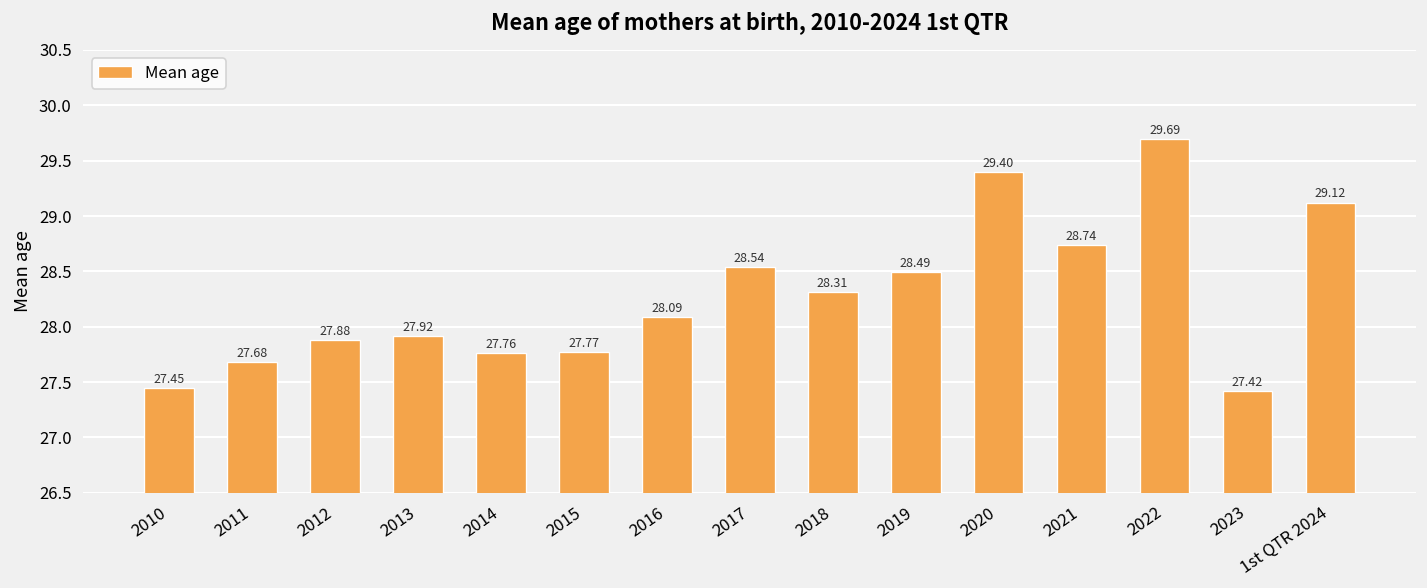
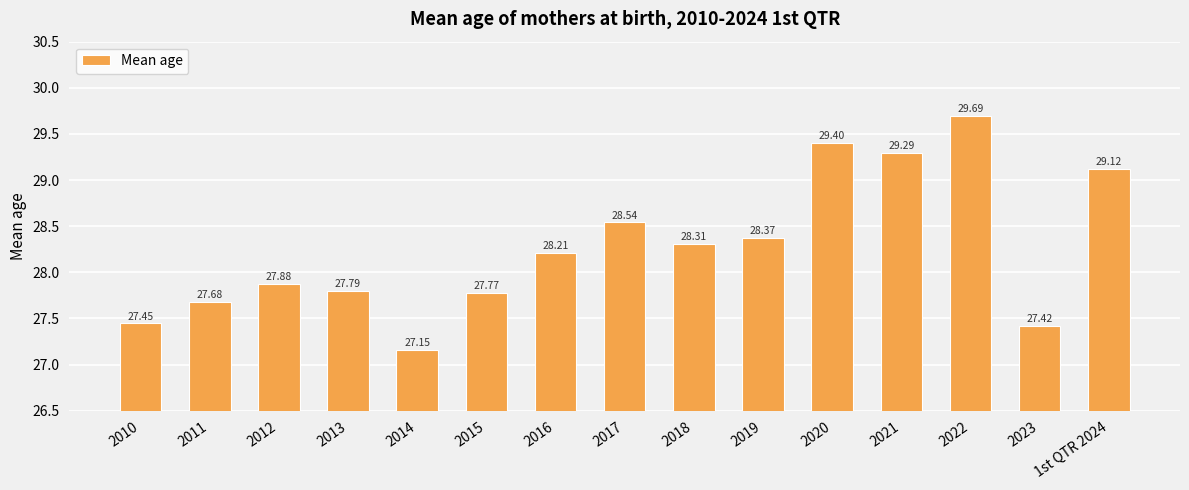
2013: 27.92 -> 27.79
2014: 27.76 -> 27.15
2016: 28.09 -> 28.21
2019: 28.49 -> 28.37
2021: 28.74 -> 29.29
